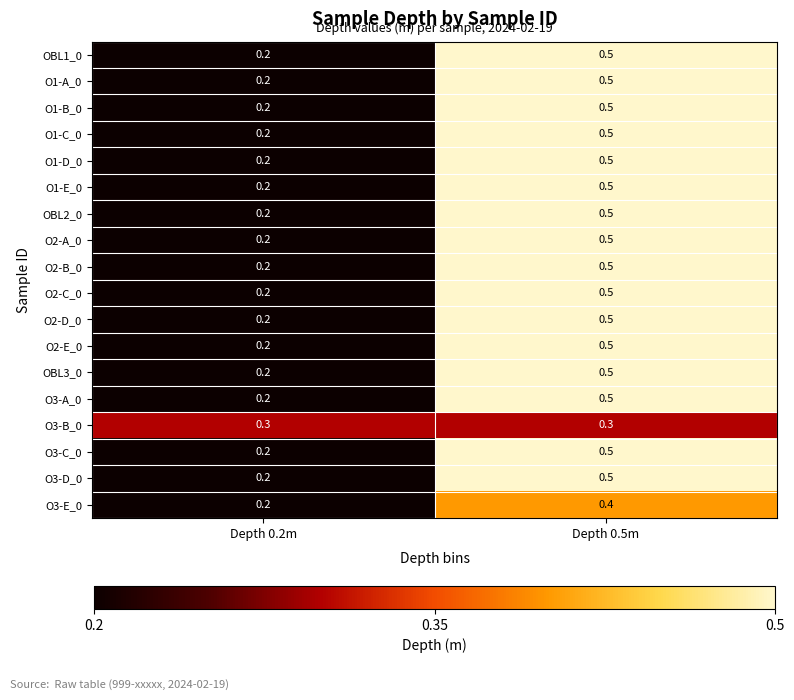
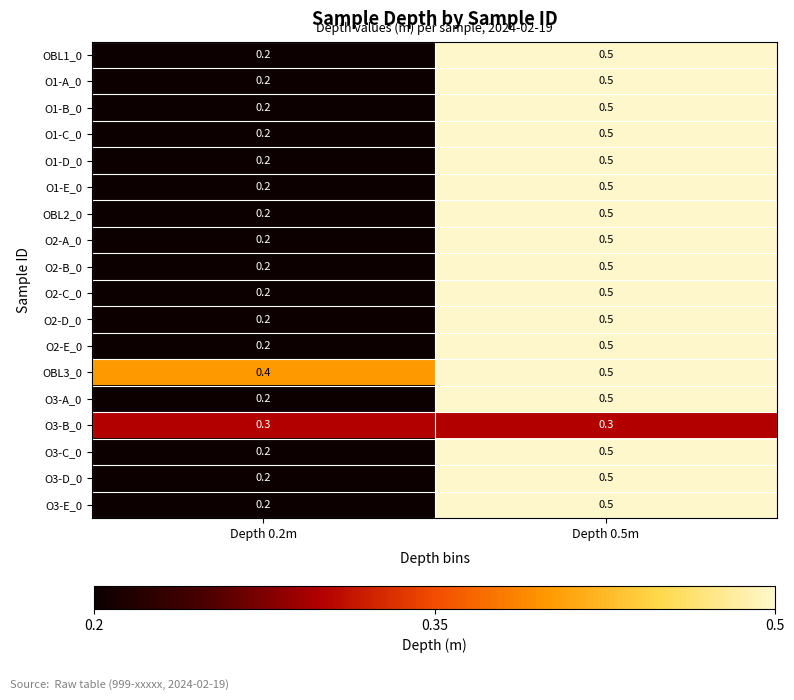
OBL3_0, Depth 0.2m: 0.2 -> 0.4
O3-E_0, Depth 0.5m: 0.4 -> 0.5
